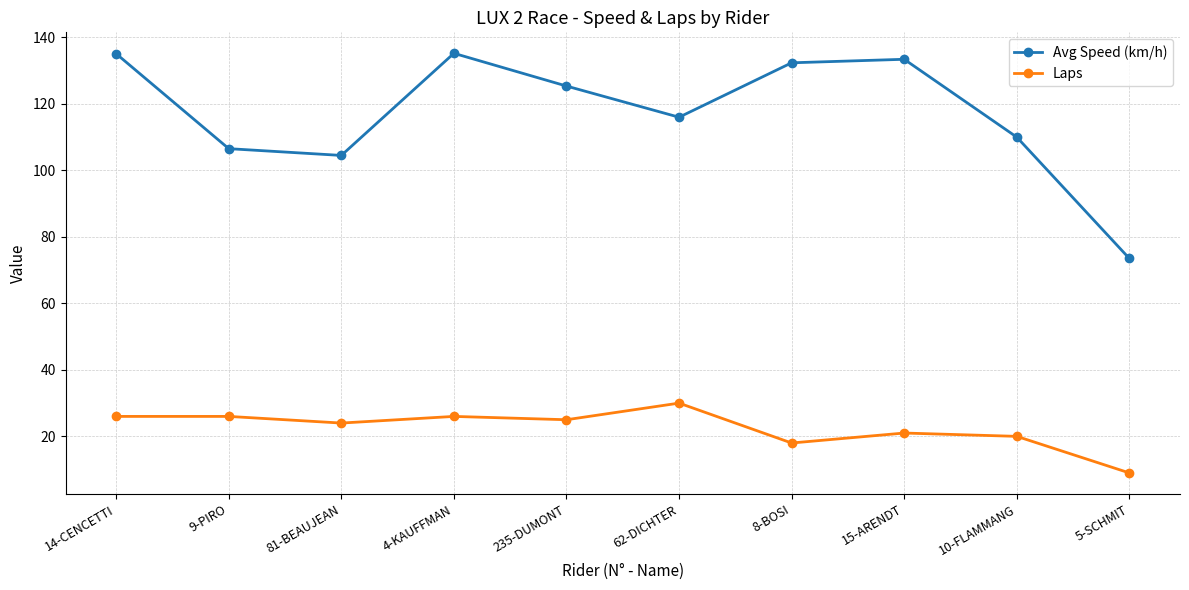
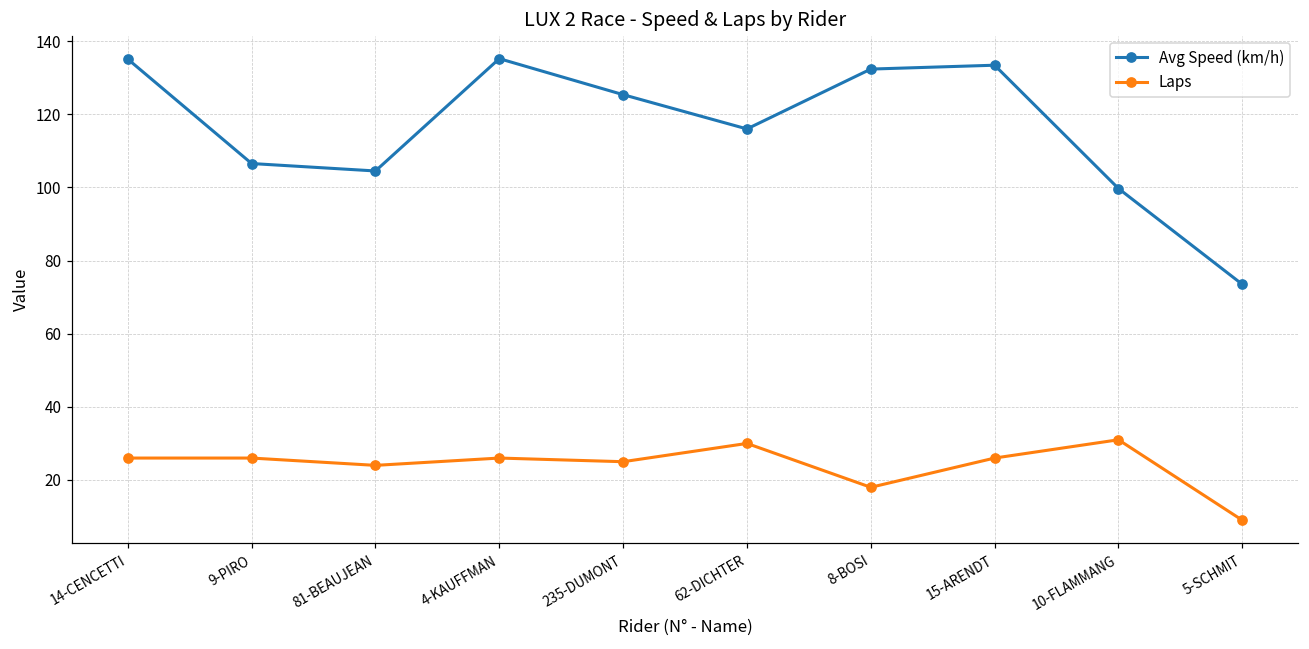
Laps, 15-ARENDT: 21 -> 26
Avg Speed (km/h), 10-FLAMMANG: 110 -> 100
Laps, 10-FLAMMANG: 20 -> 31
